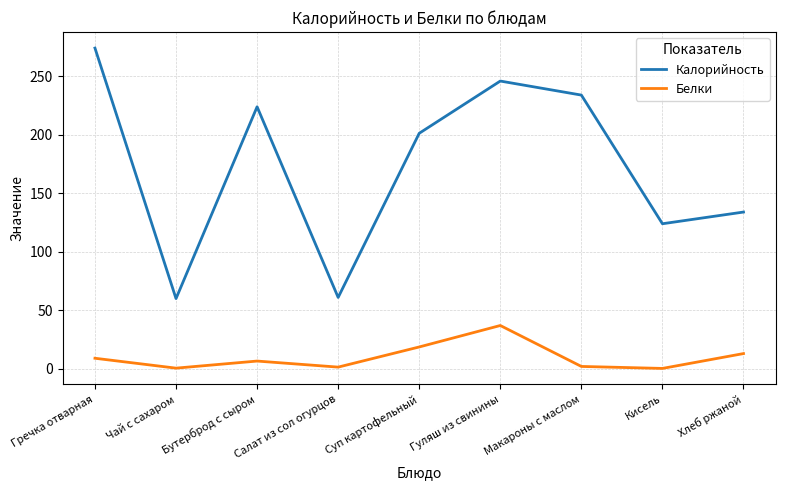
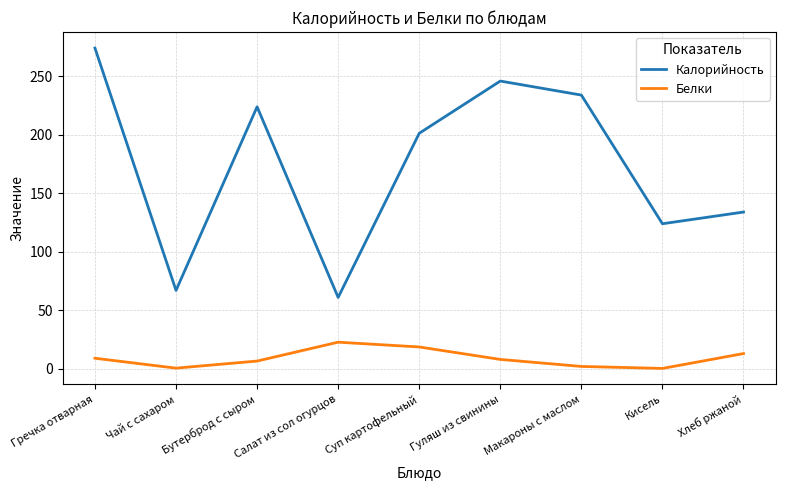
Калорийность, Чай с сахаром: 60 -> 67
Белки, Салат из сол огурцов: 1 -> 23
Белки, Гуляш из свинины: 37 -> 8
